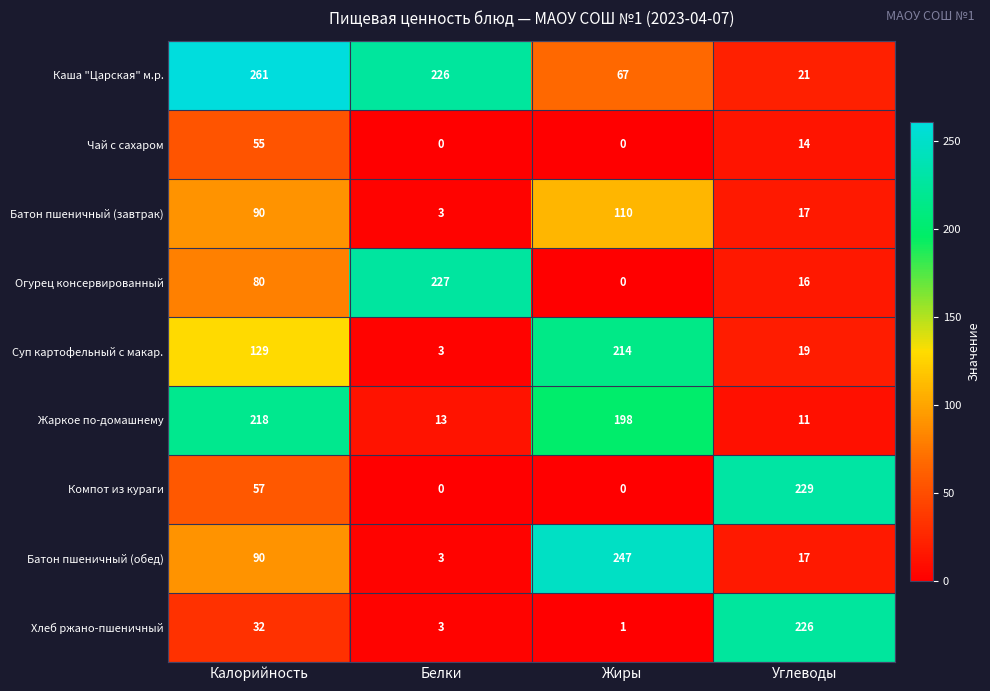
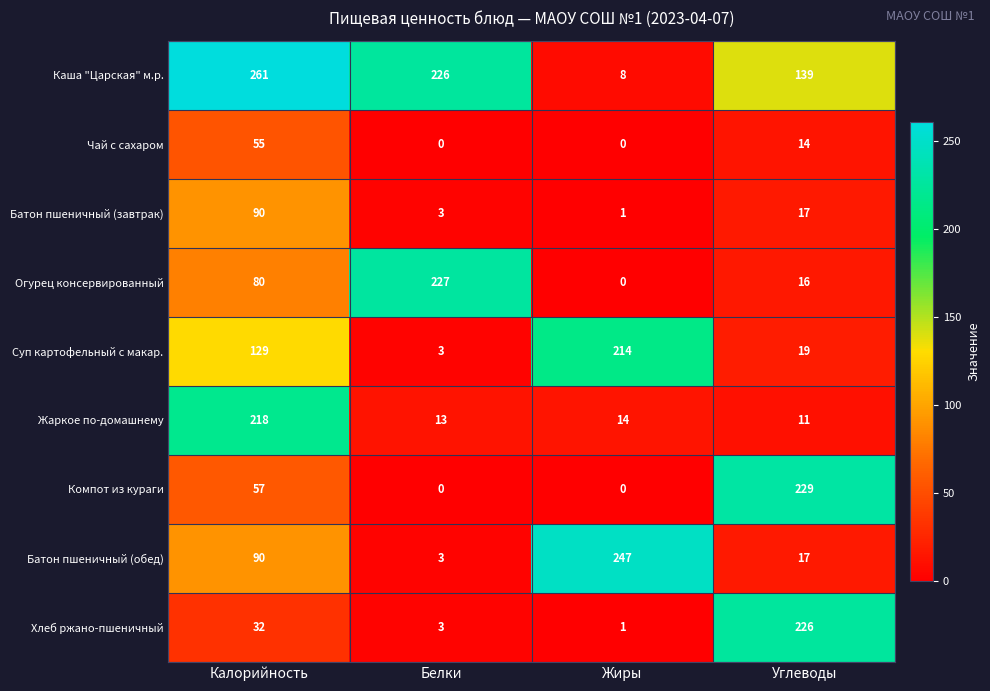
Каша "Царская" м.р., Жиры: 67 -> 8
Каша "Царская" м.р., Углеводы: 21 -> 139
Батон пшеничный (завтрак), Жиры: 110 -> 1
Жаркое по-домашнему, Жиры: 198 -> 14
